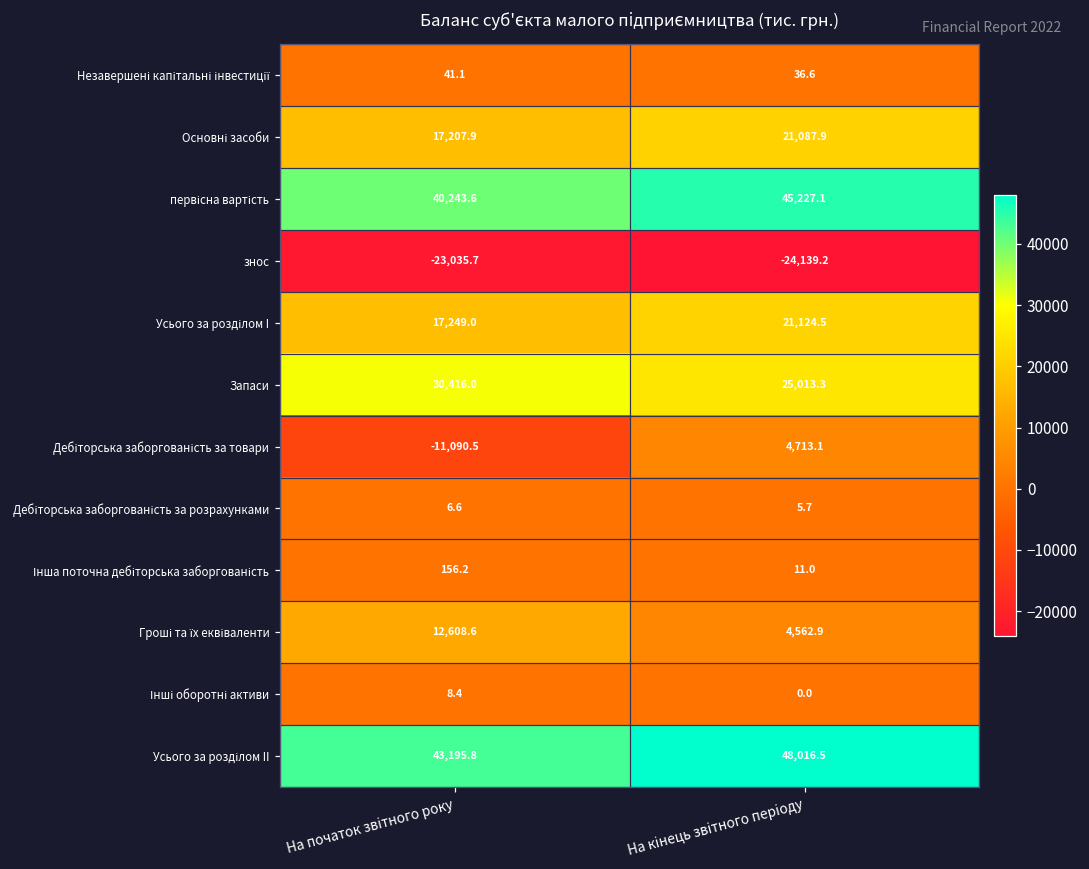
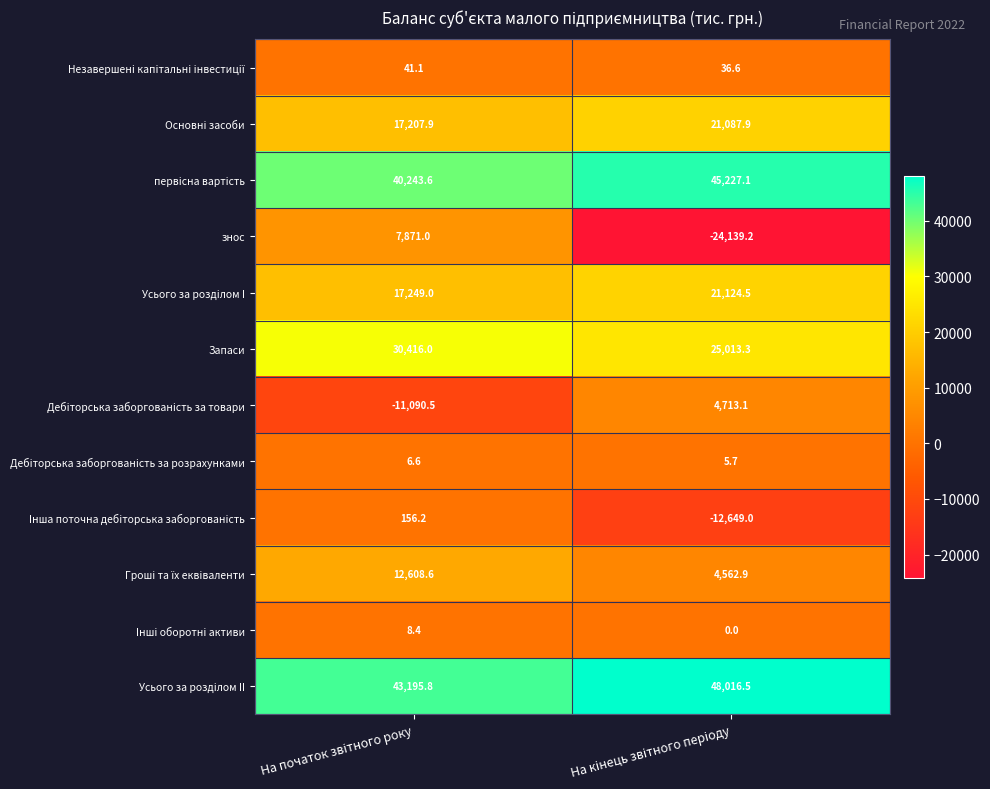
знос, На початок звітного року: -23,035.7 -> 7,871.0
Інша поточна дебіторська заборгованість, На кінець звітного періоду: 11.0 -> -12,649.0
